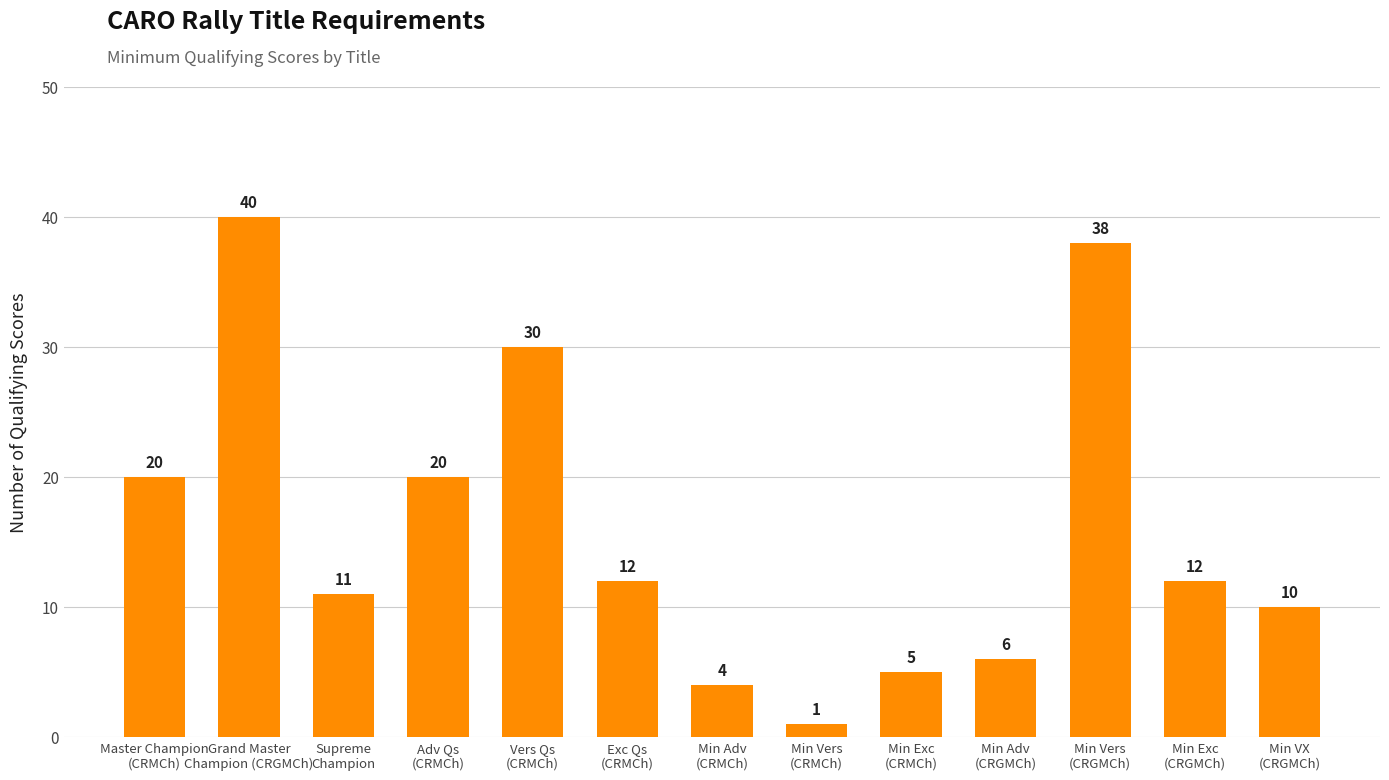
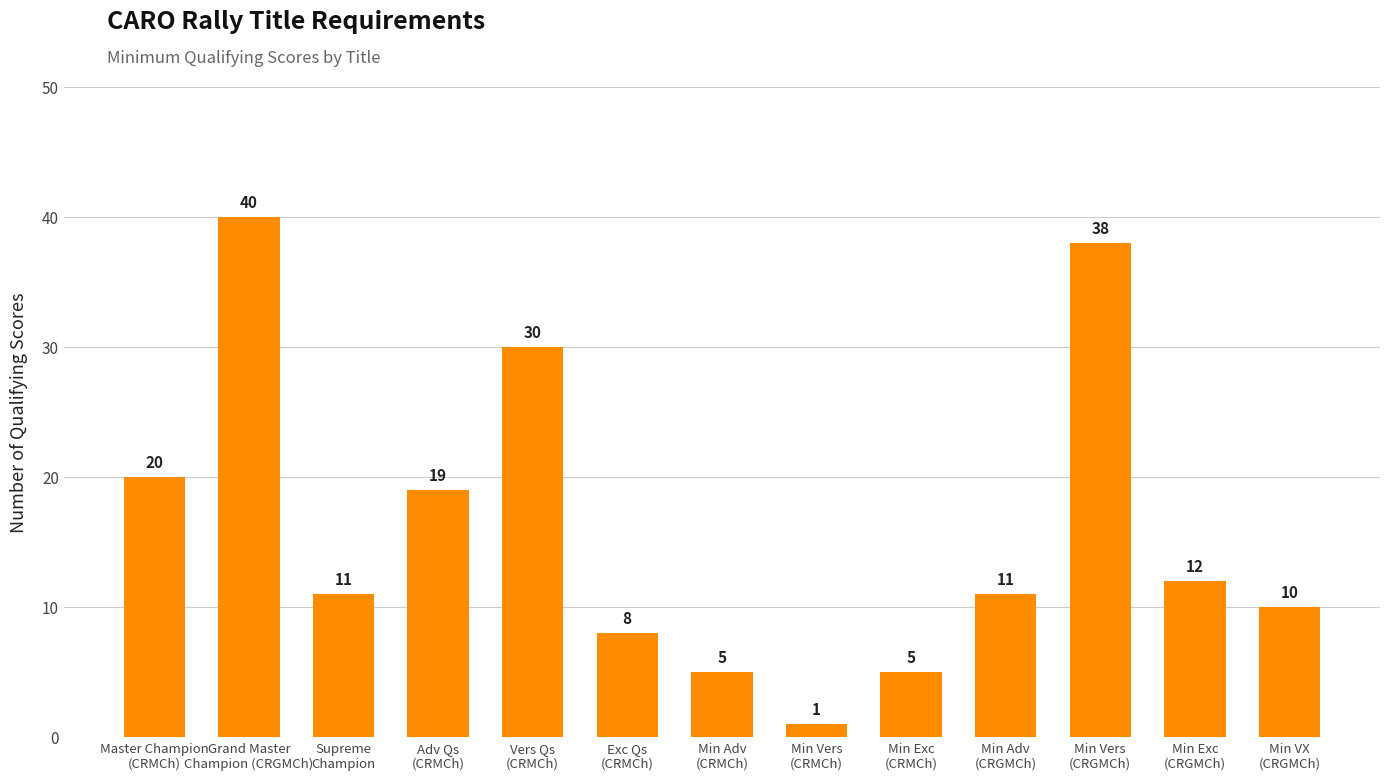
Adv Qs (CRMCh): 20 -> 19
Exc Qs (CRMCh): 12 -> 8
Min Adv (CRMCh): 4 -> 5
Min Adv (CRGMCh): 6 -> 11
